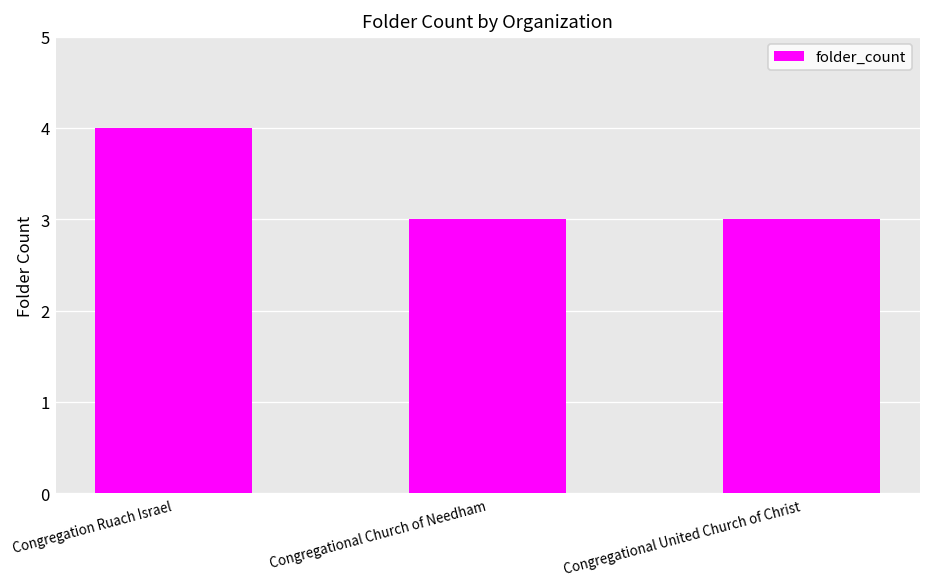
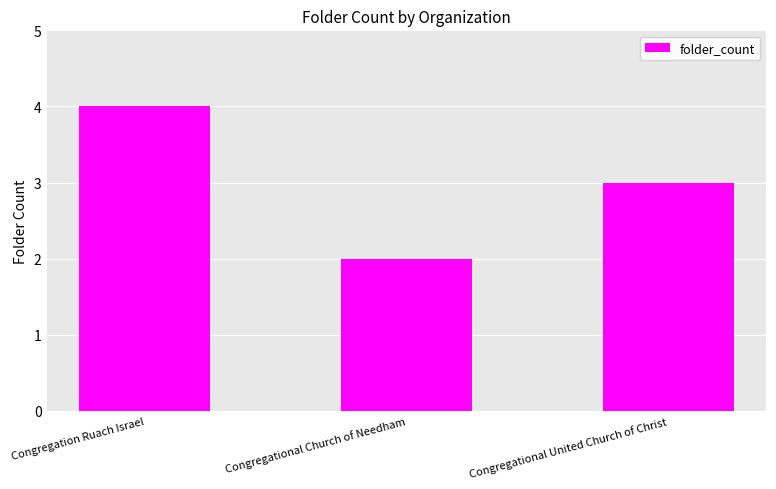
Congregational Church of Needham: 3 -> 2
